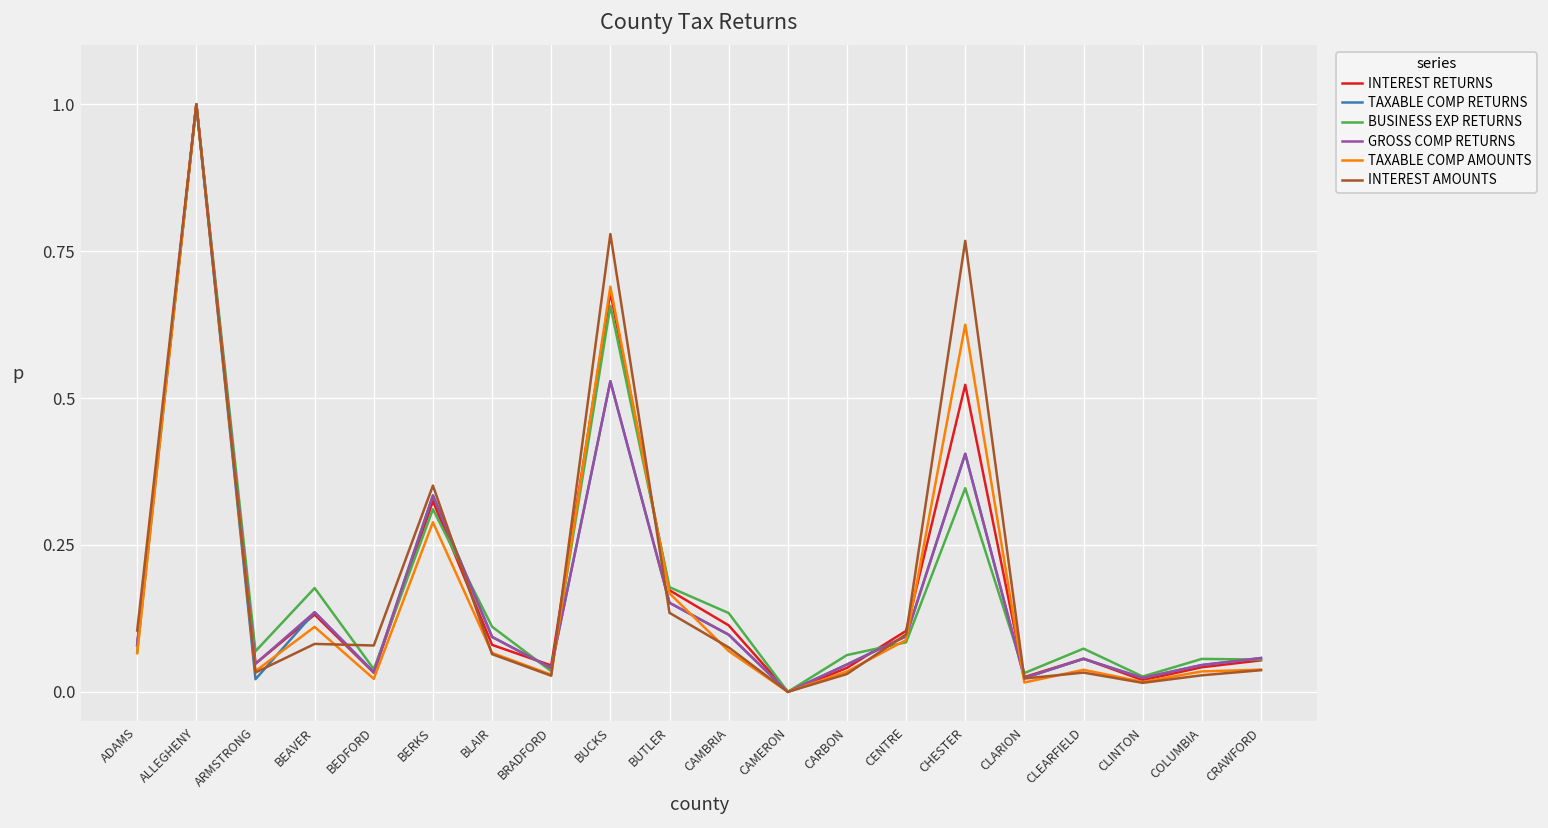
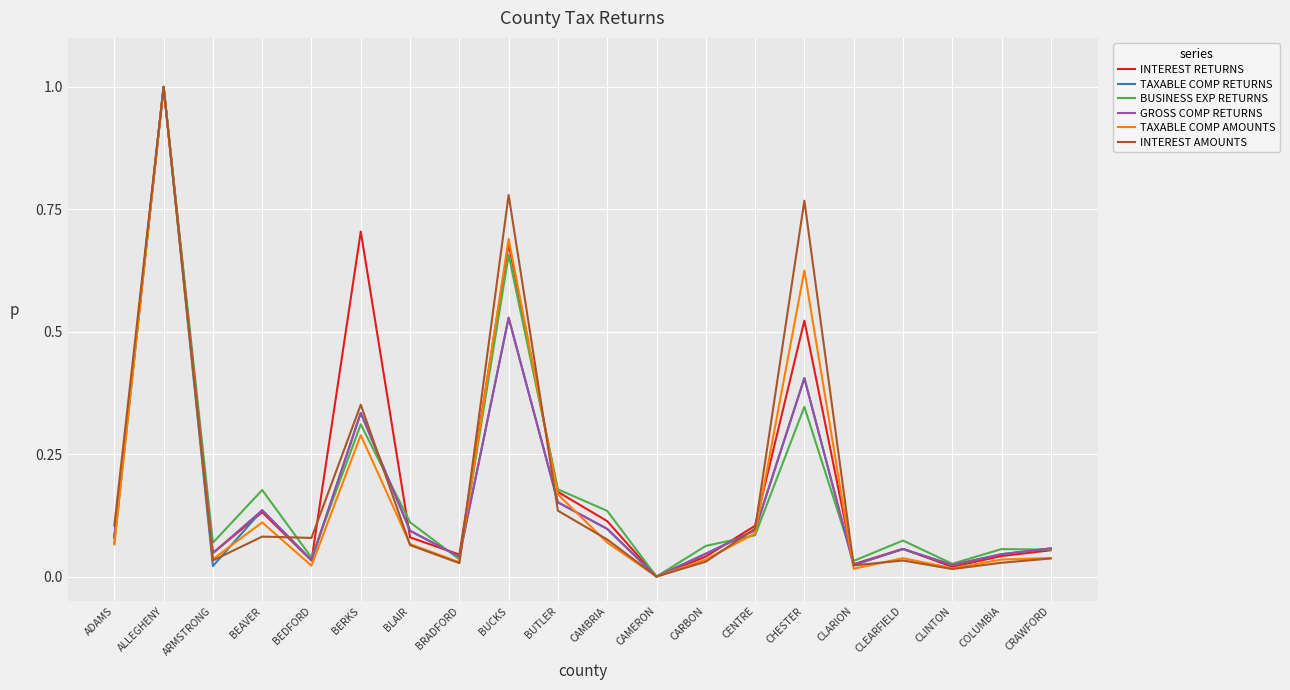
INTEREST RETURNS, BERKS: 0.32 -> 0.70
